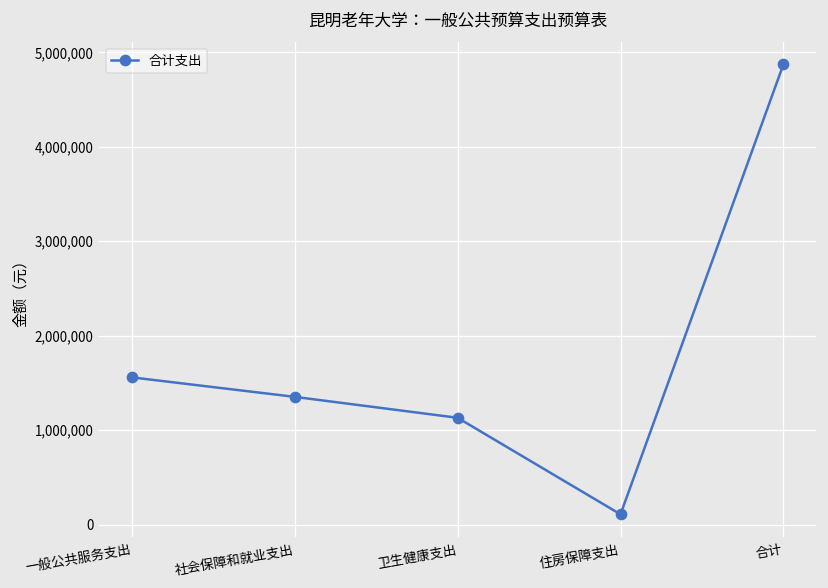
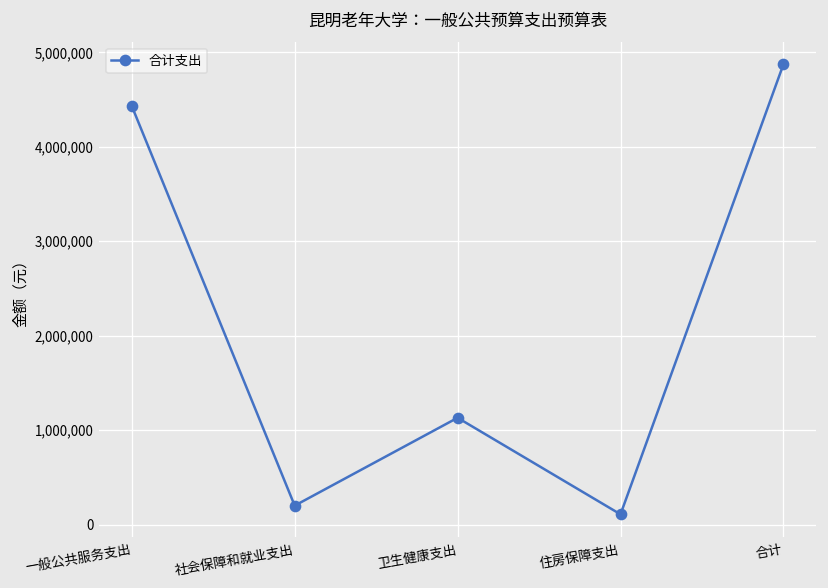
一般公共服务支出: 1,600,000 -> 4,400,000
社会保障和就业支出: 1,400,000 -> 200,000
